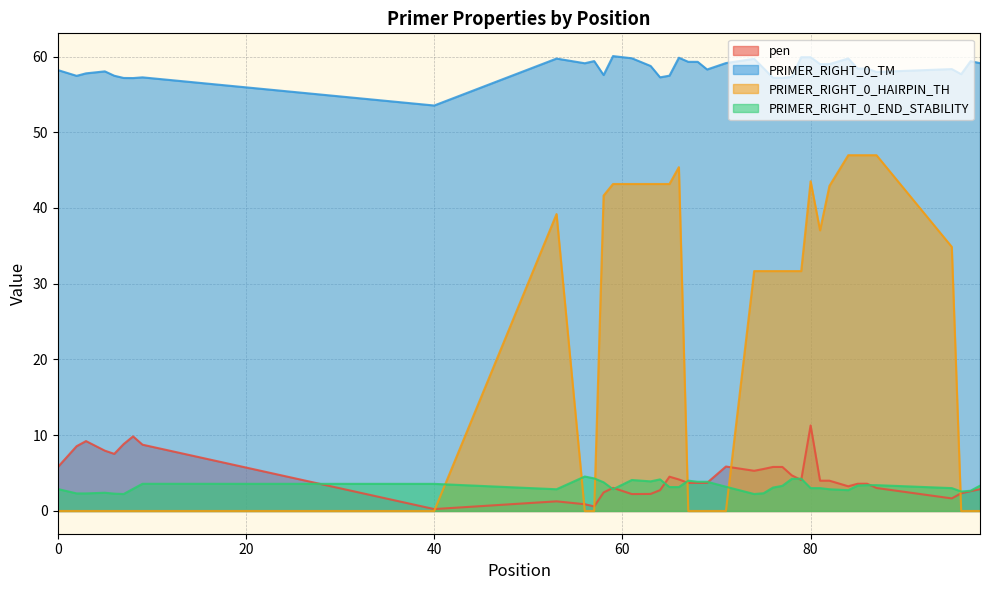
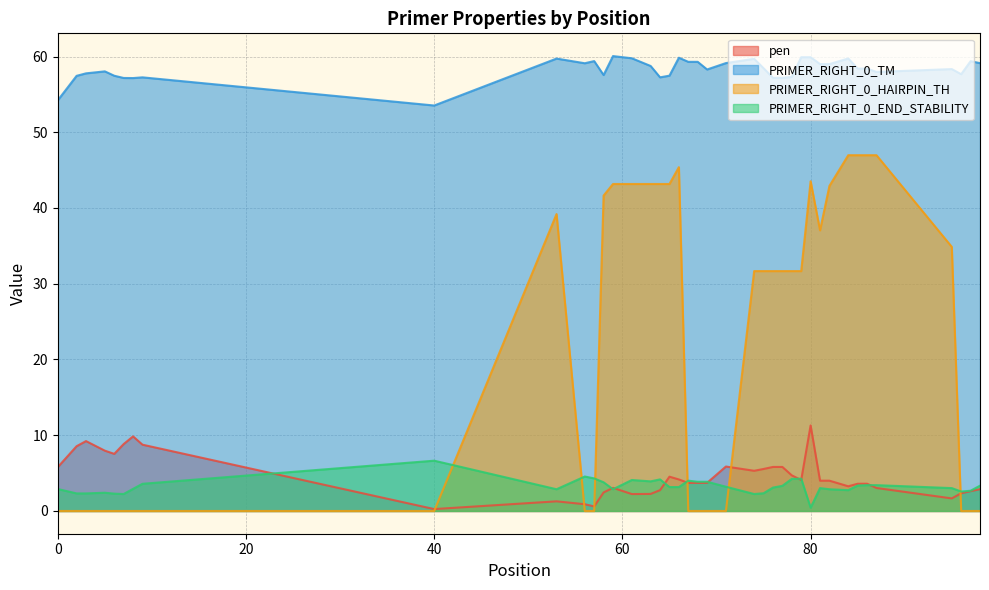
PRIMER_RIGHT_0_TM, 0: 58 -> 54
PRIMER_RIGHT_0_END_STABILITY, 40: 4 -> 7
PRIMER_RIGHT_0_END_STABILITY, 80: 3 -> 0
